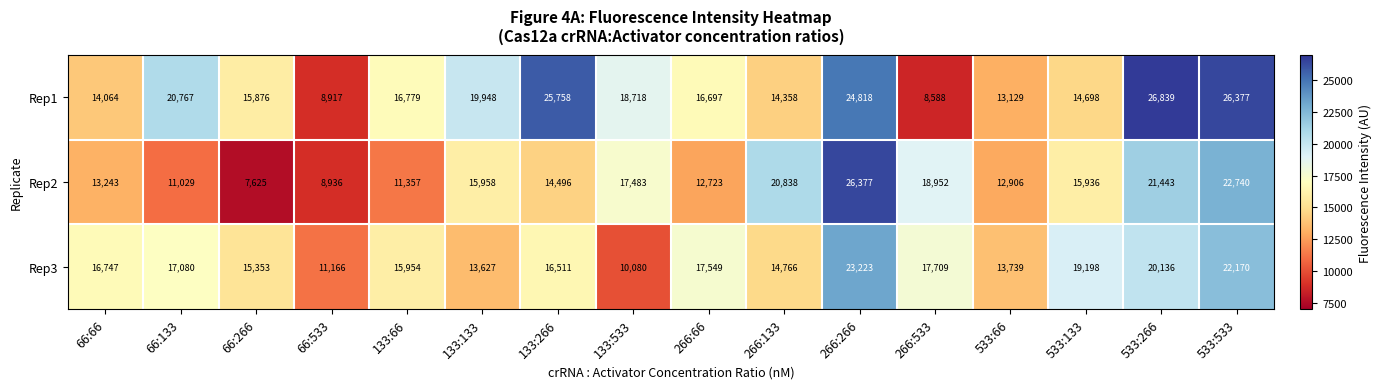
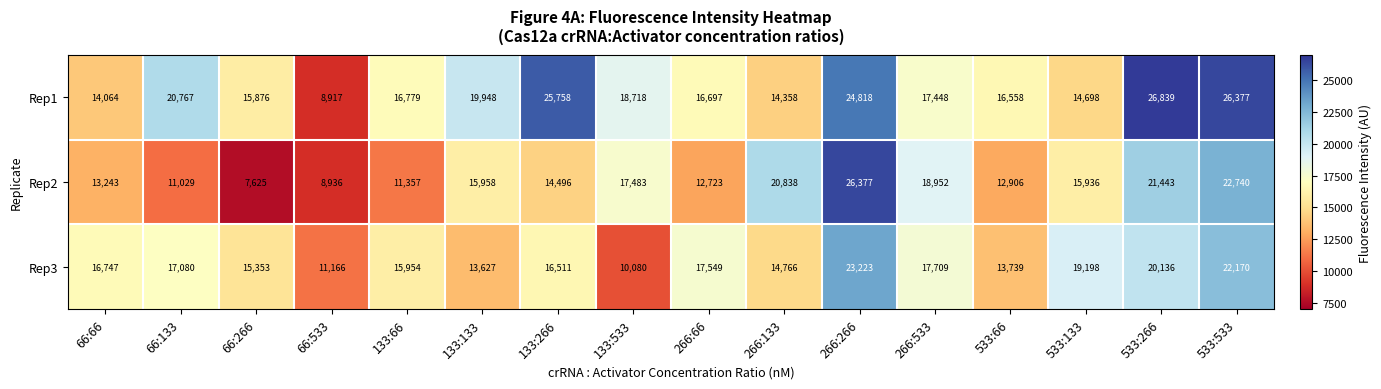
Rep1, 266:533: 8,588 -> 17,448
Rep1, 533:66: 13,129 -> 16,558
